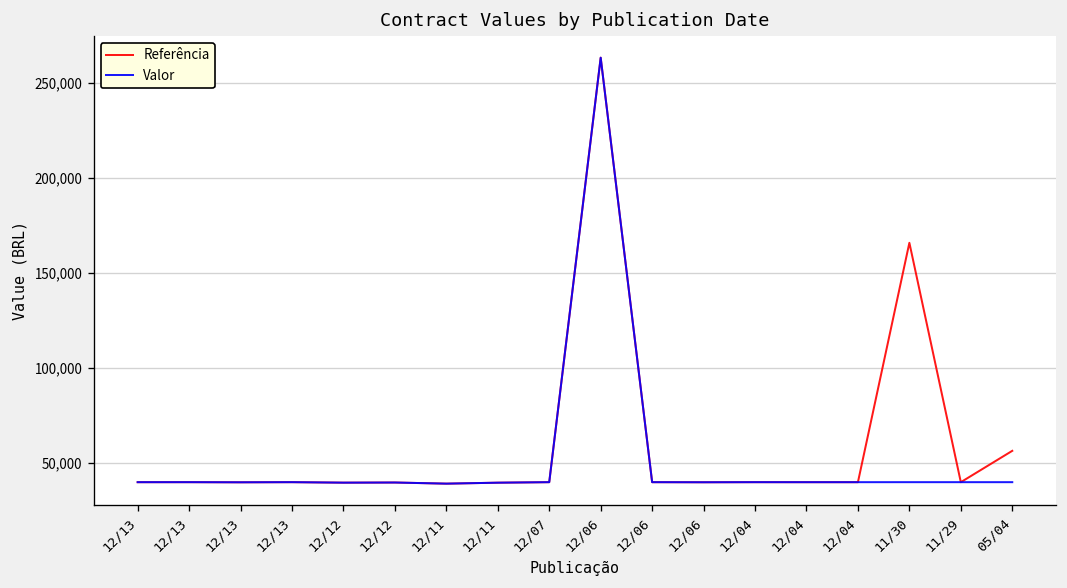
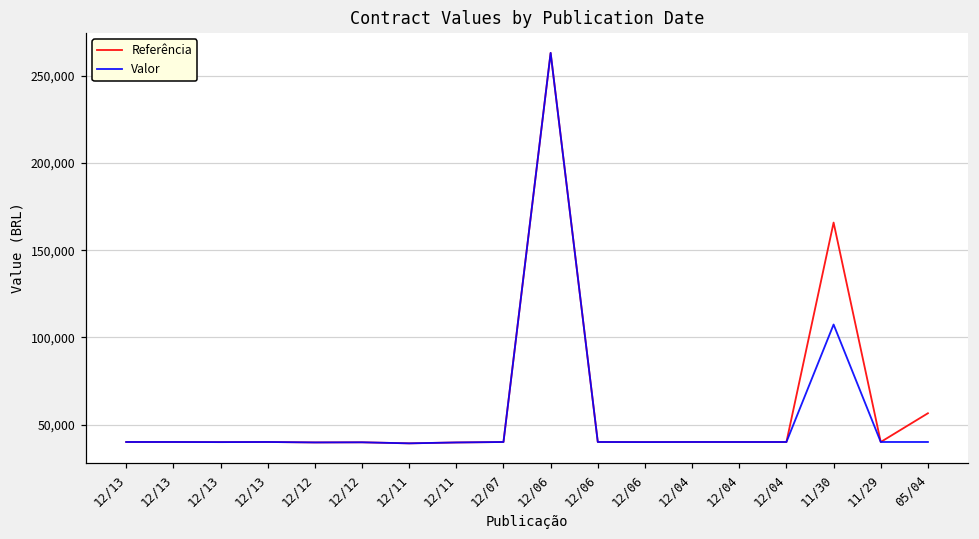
Valor, 11/30: 40,000 -> 107,000
